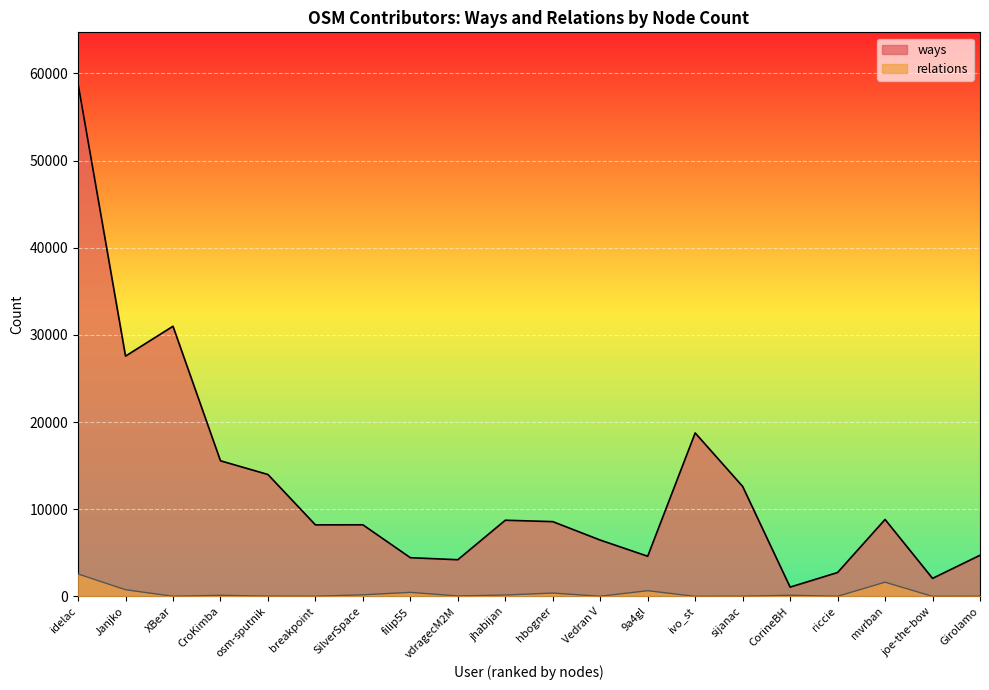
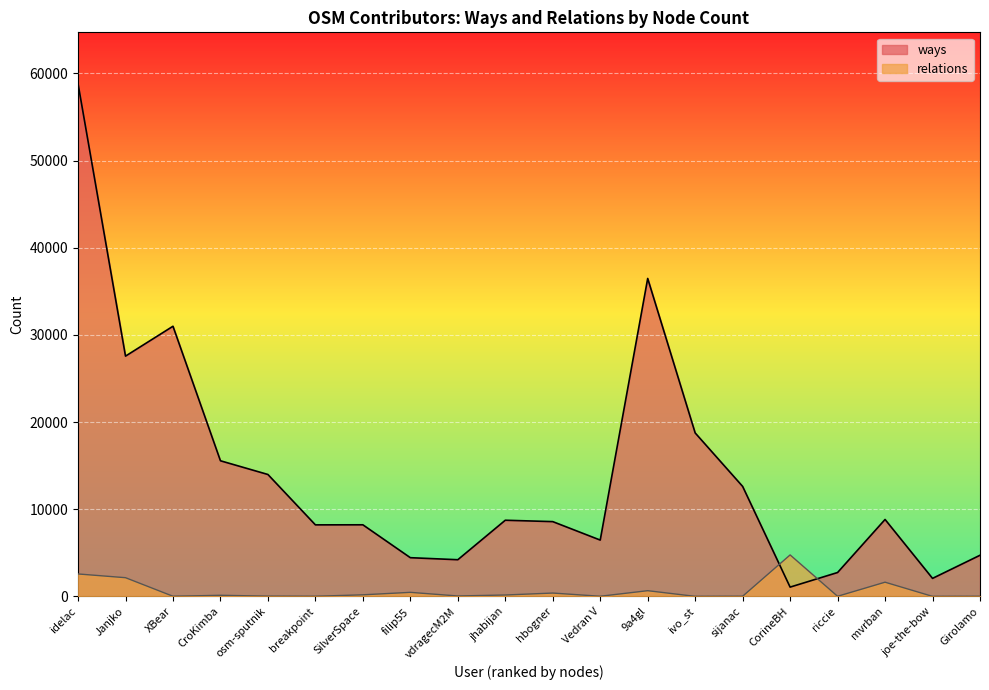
relations, Janjko: 1000 -> 2000
ways, 9a4gl: 5000 -> 36000
relations, CorineBH: 0 -> 5000
